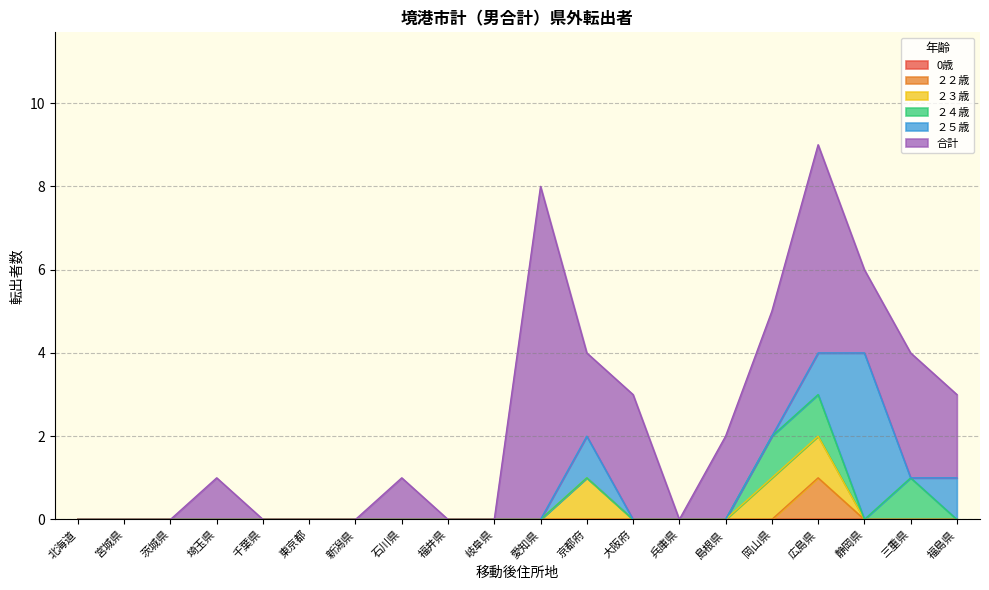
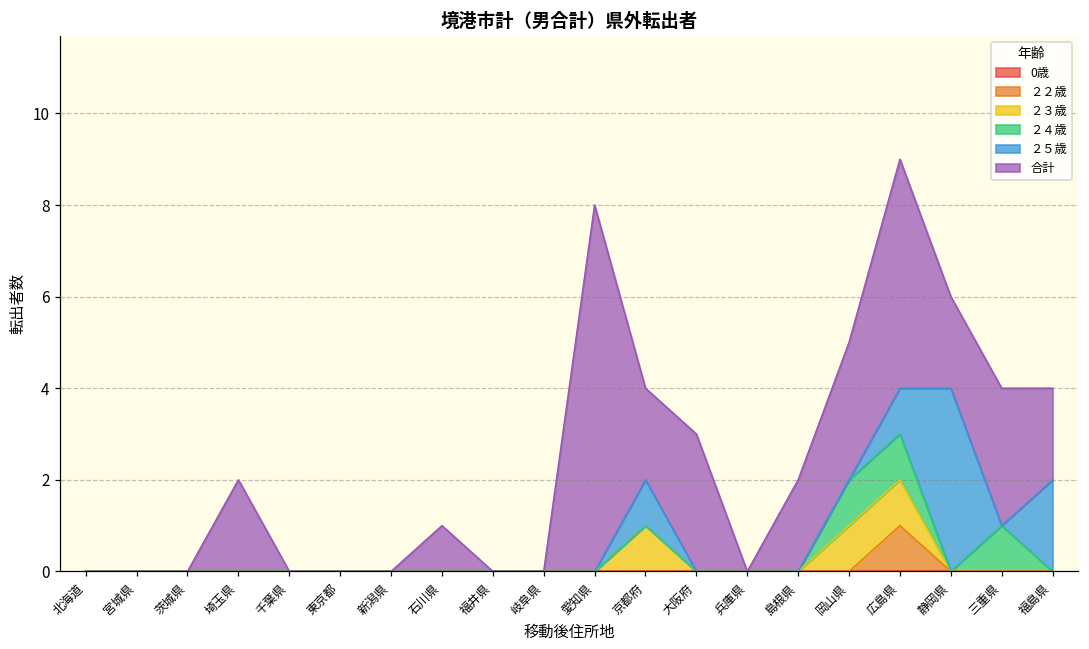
合計, 埼玉県: 1 -> 2
２５歳, 福島県: 1 -> 2
